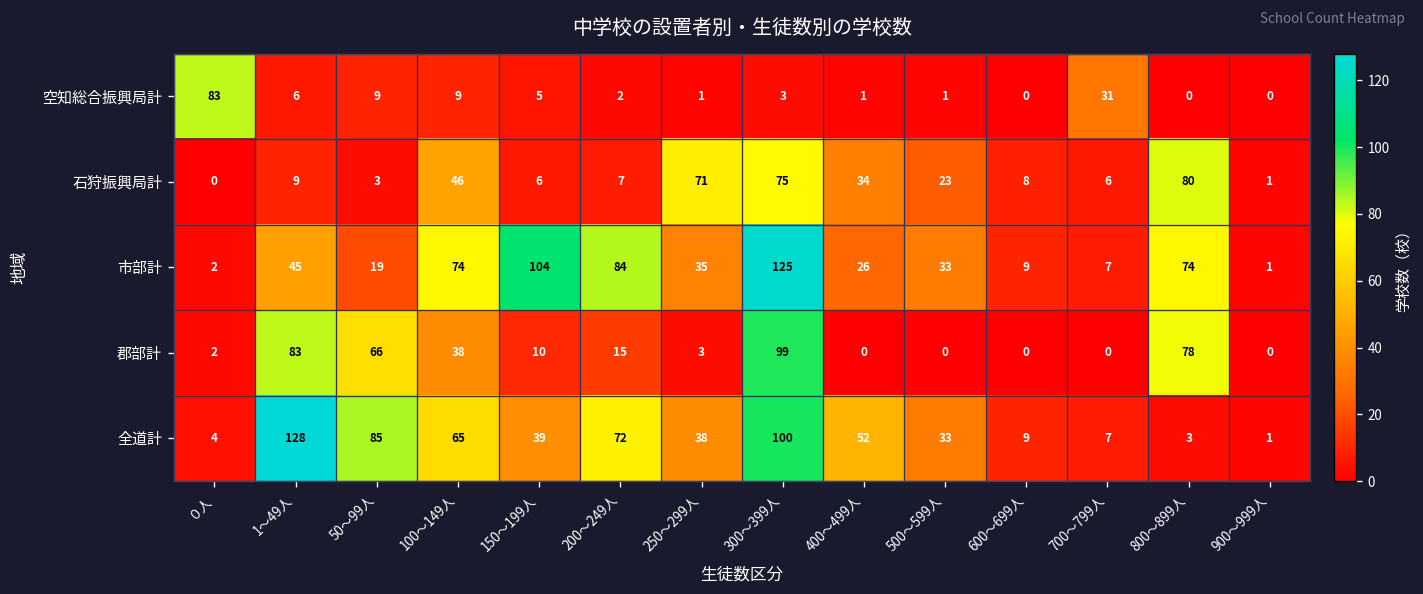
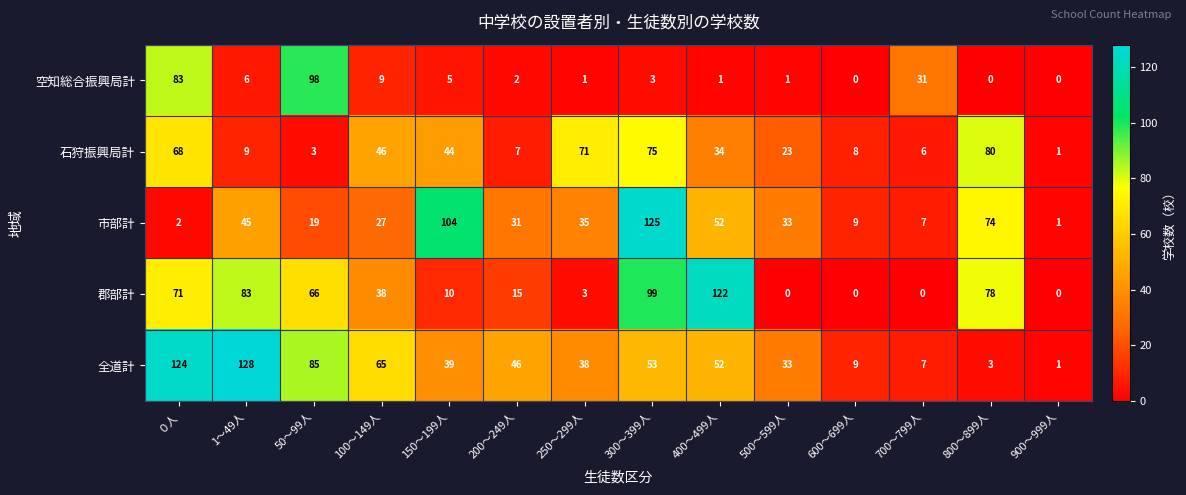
空知総合振興局計, 50～99人: 9 -> 98
石狩振興局計, ０人: 0 -> 68
石狩振興局計, 150～199人: 6 -> 44
市部計, 100～149人: 74 -> 27
市部計, 200～249人: 84 -> 31
市部計, 400～499人: 26 -> 52
郡部計, ０人: 2 -> 71
郡部計, 400～499人: 0 -> 122
全道計, ０人: 4 -> 124
全道計, 200～249人: 72 -> 46
全道計, 300～399人: 100 -> 53
